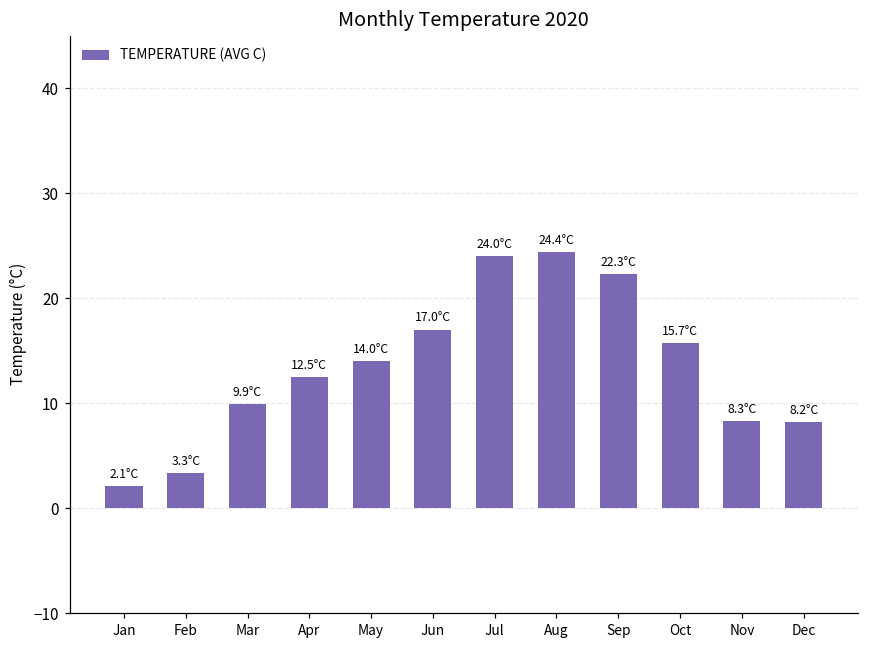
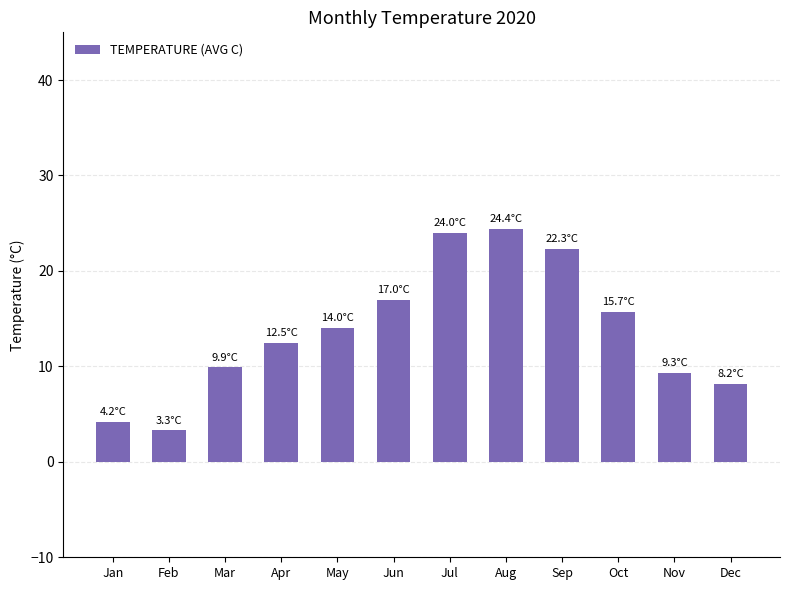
Jan: 2.1°C -> 4.2°C
Nov: 8.3°C -> 9.3°C
